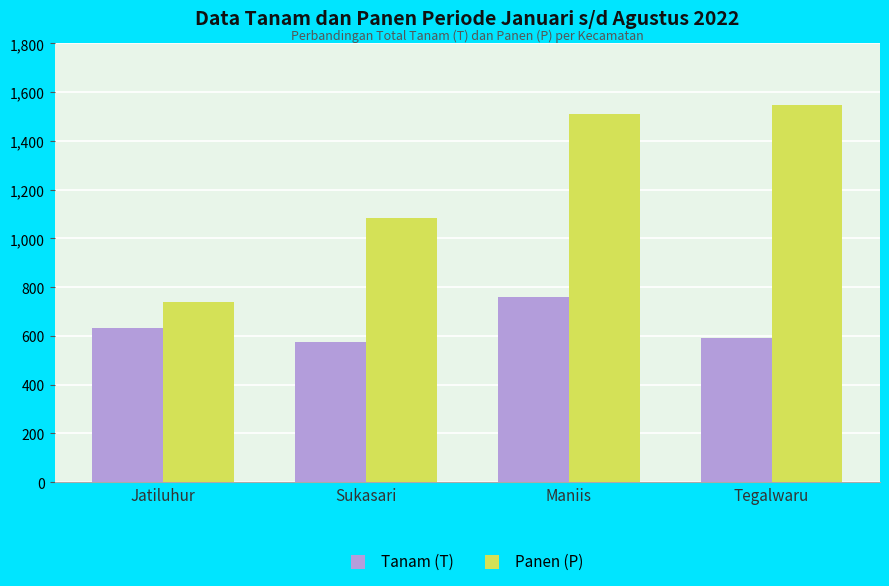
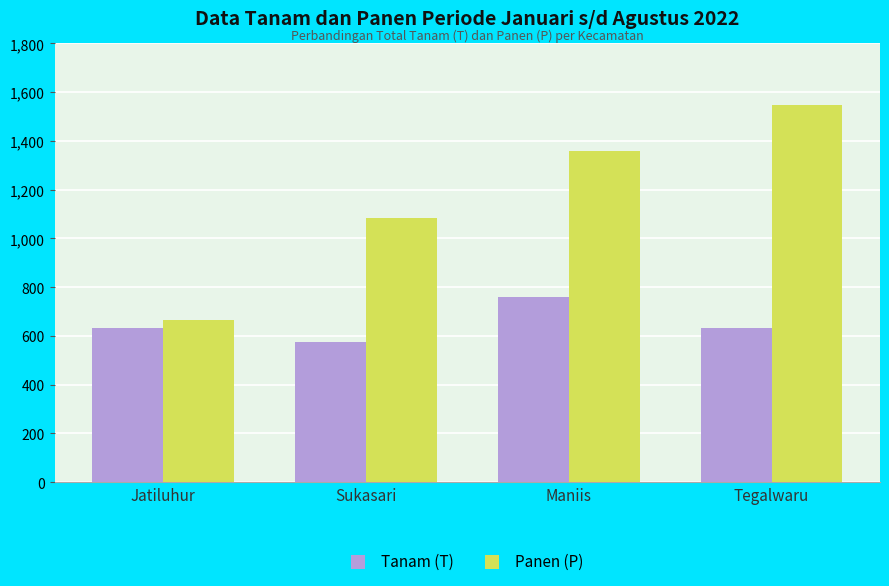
Panen (P), Jatiluhur: 740 -> 670
Panen (P), Maniis: 1,510 -> 1,360
Tanam (T), Tegalwaru: 590 -> 630
